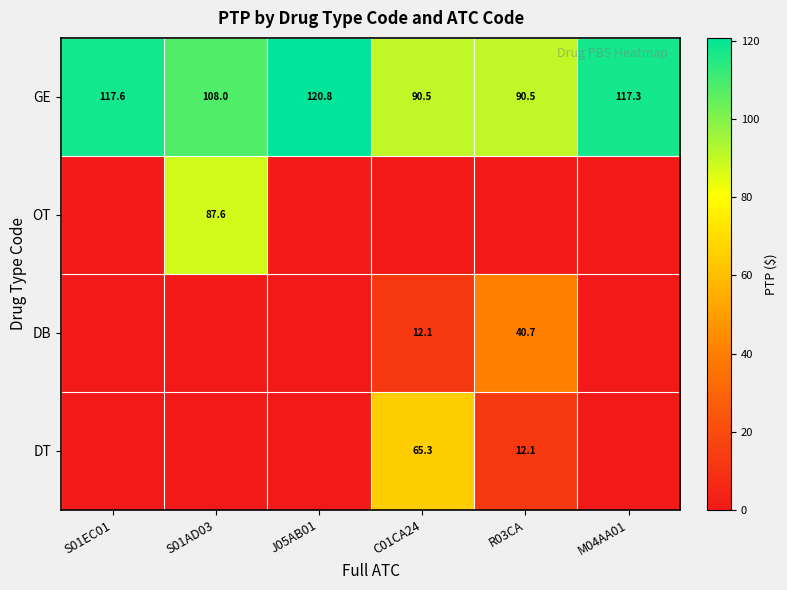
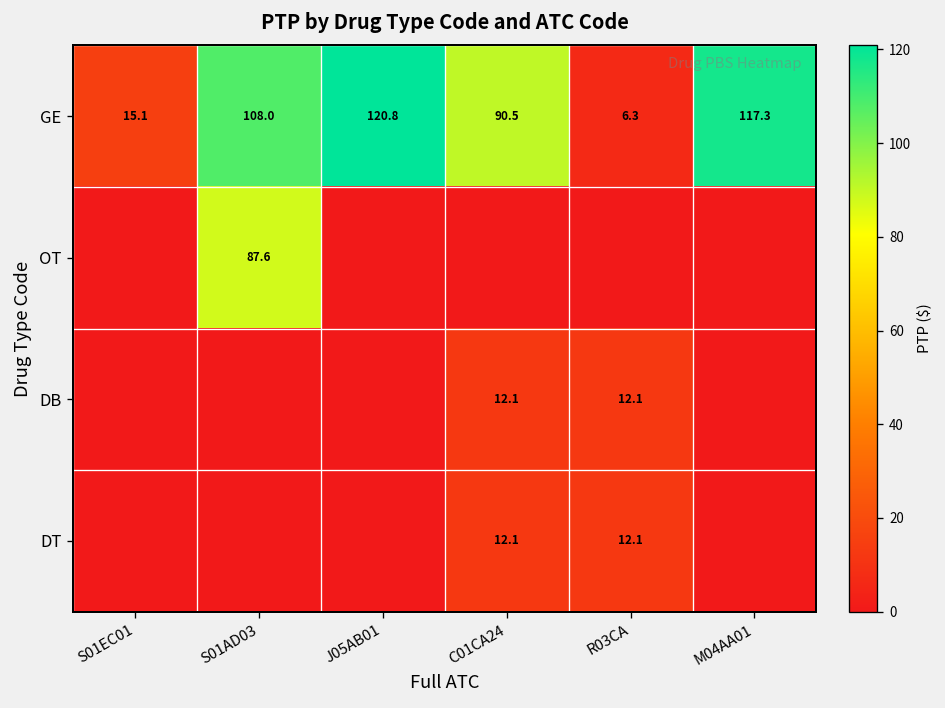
GE, S01EC01: 117.6 -> 15.1
GE, R03CA: 90.5 -> 6.3
DB, R03CA: 40.7 -> 12.1
DT, C01CA24: 65.3 -> 12.1
